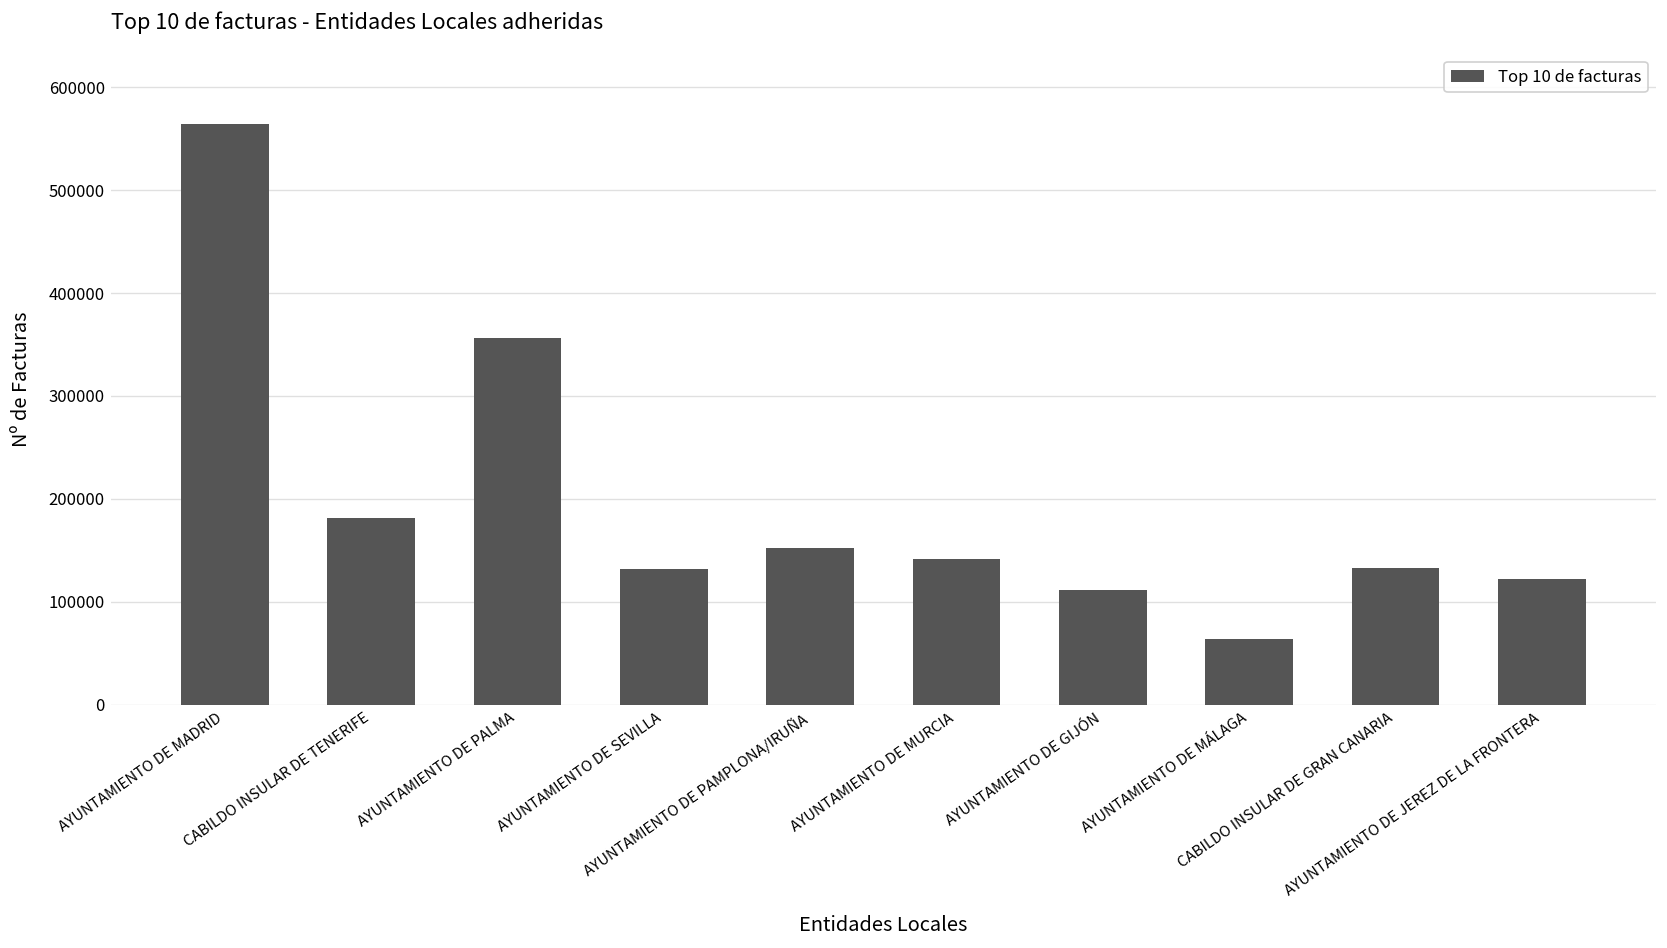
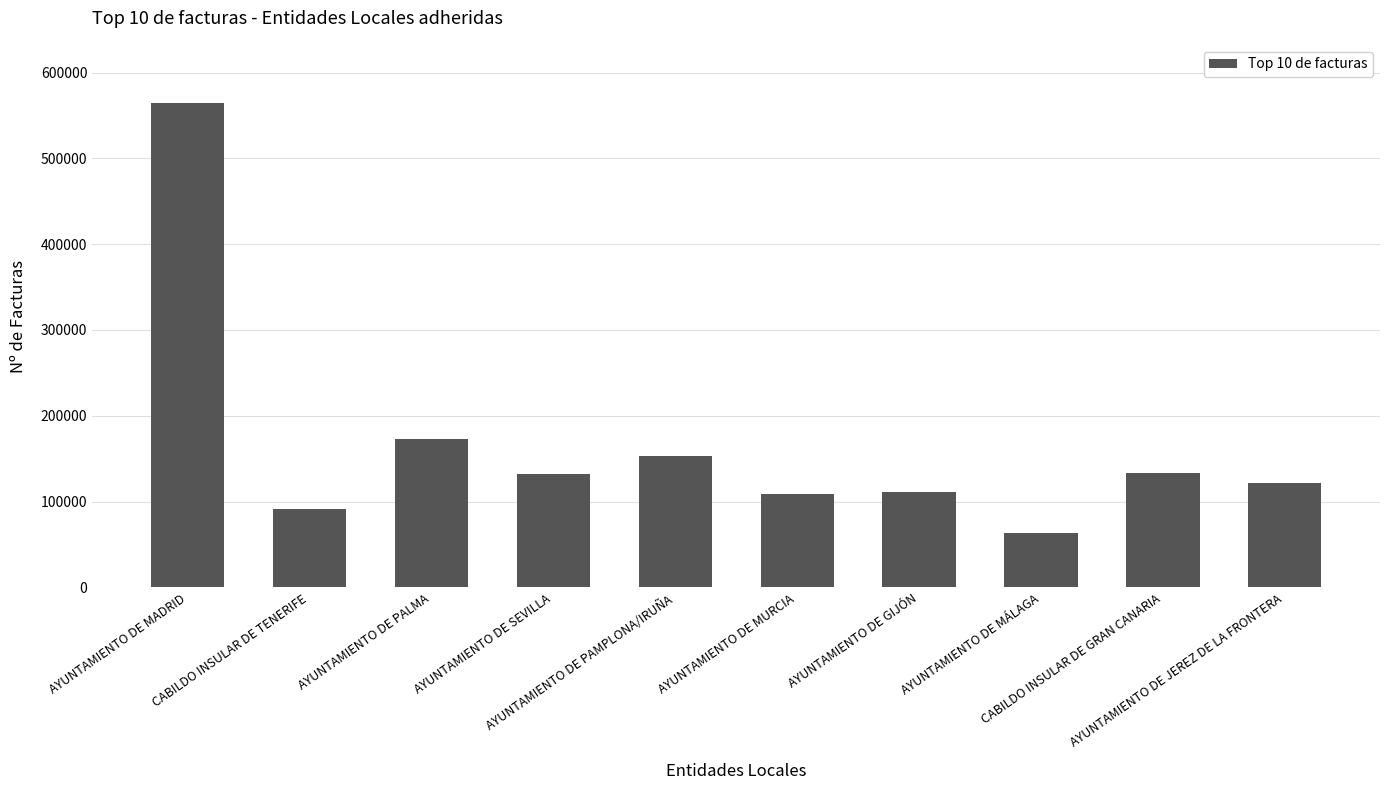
CABILDO INSULAR DE TENERIFE: 180000 -> 90000
AYUNTAMIENTO DE PALMA: 360000 -> 170000
AYUNTAMIENTO DE MURCIA: 140000 -> 110000
